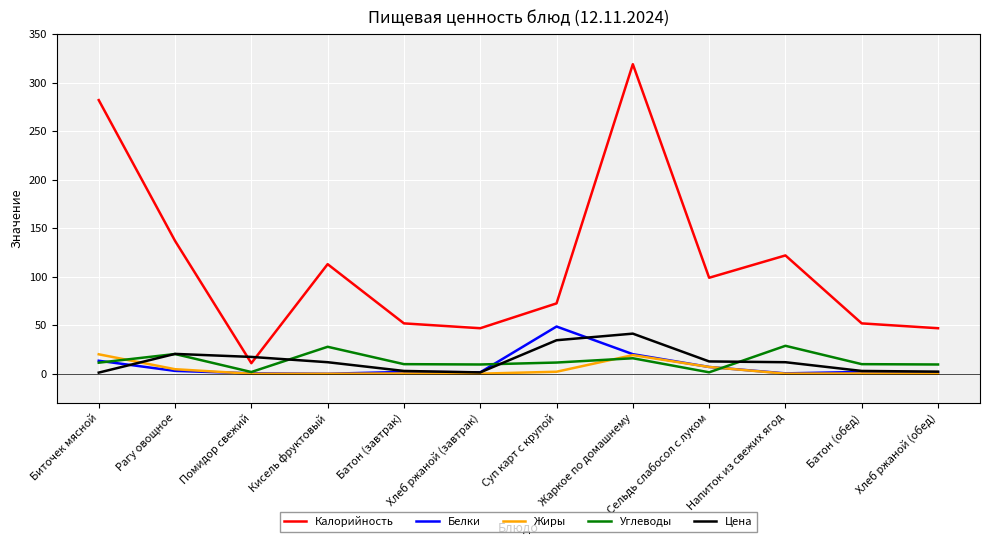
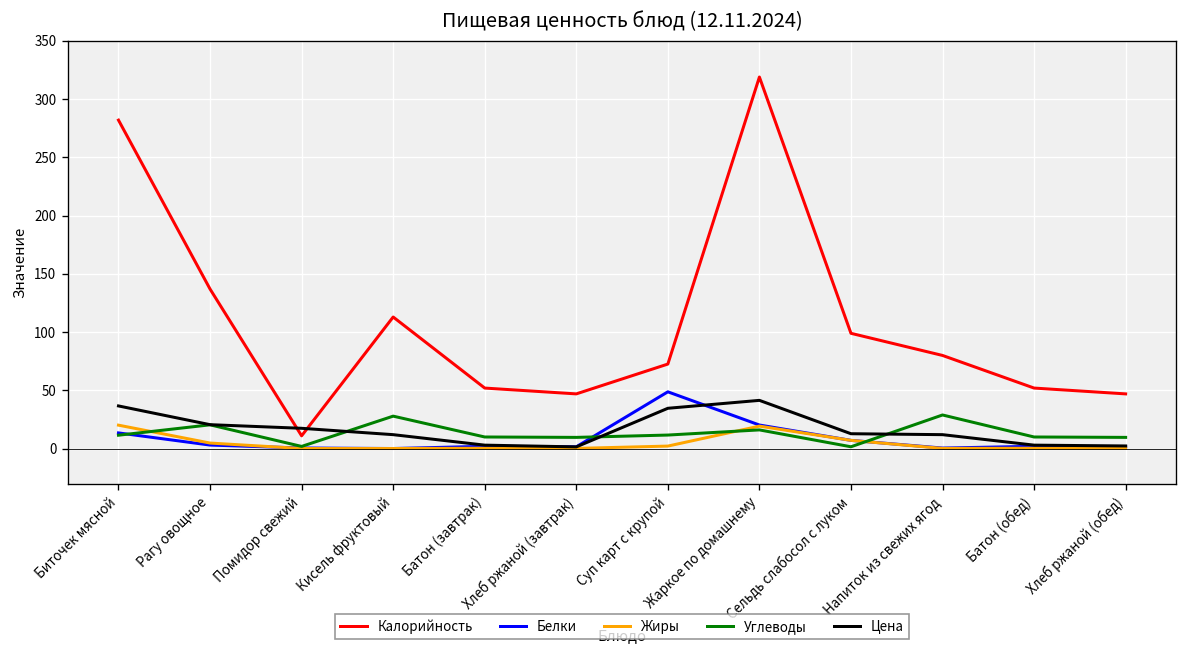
Цена, Биточек мясной: 0 -> 40
Калорийность, Напиток из свежих ягод: 120 -> 80
